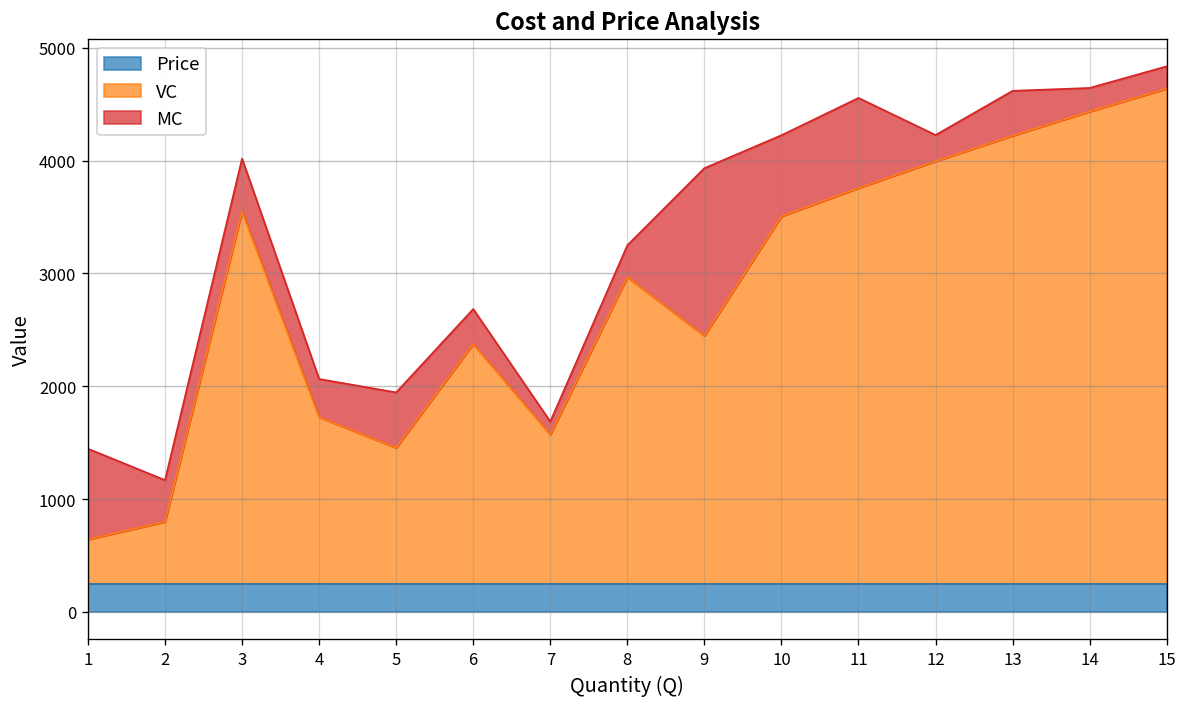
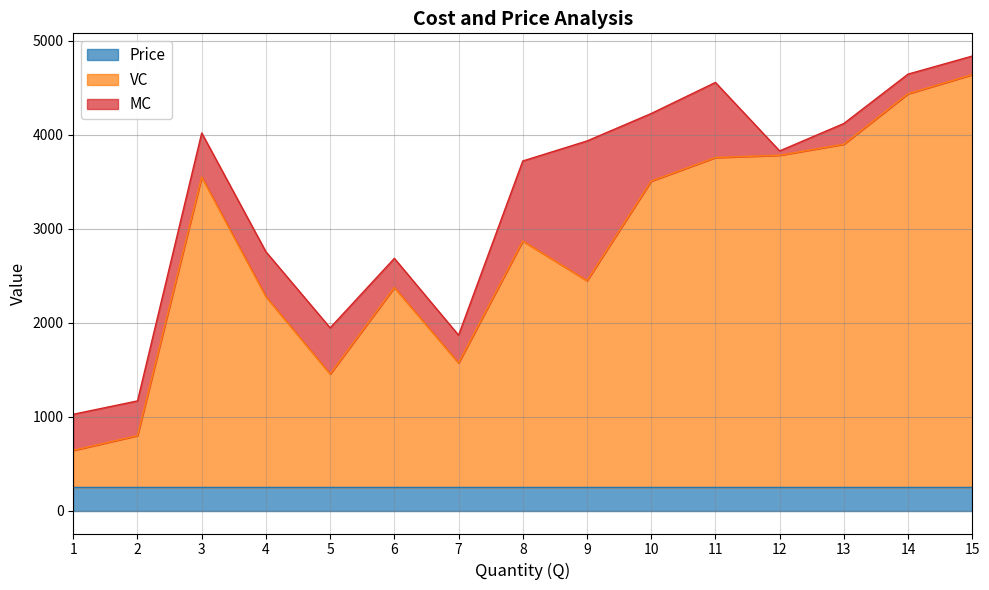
MC, 1: 800 -> 400
VC, 4: 1700 -> 2300
MC, 4: 300 -> 500
MC, 7: 100 -> 300
VC, 8: 3000 -> 2900
MC, 8: 300 -> 900
VC, 12: 4000 -> 3800
MC, 12: 200 -> 0
VC, 13: 4200 -> 3900
MC, 13: 400 -> 200
